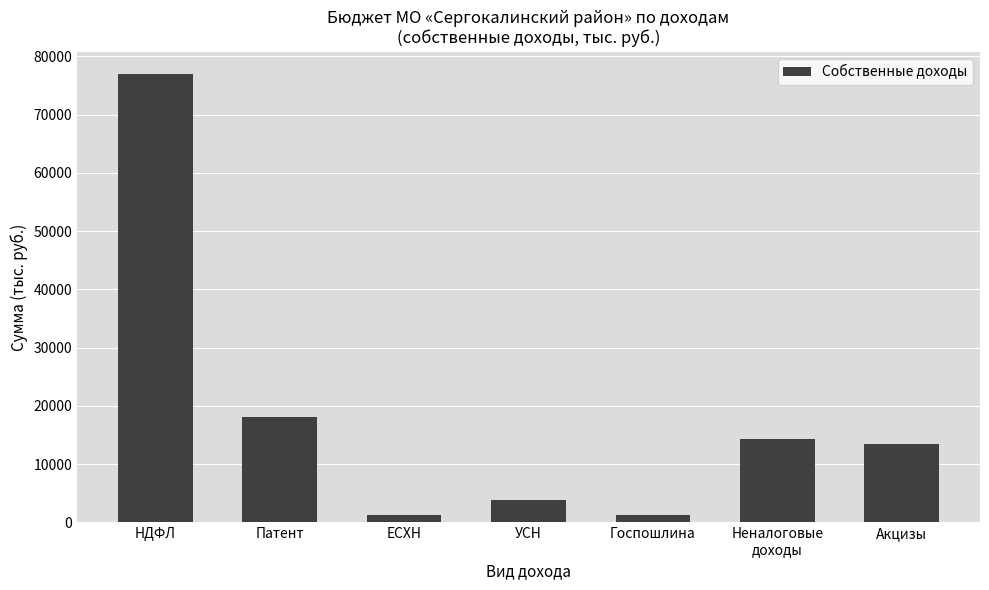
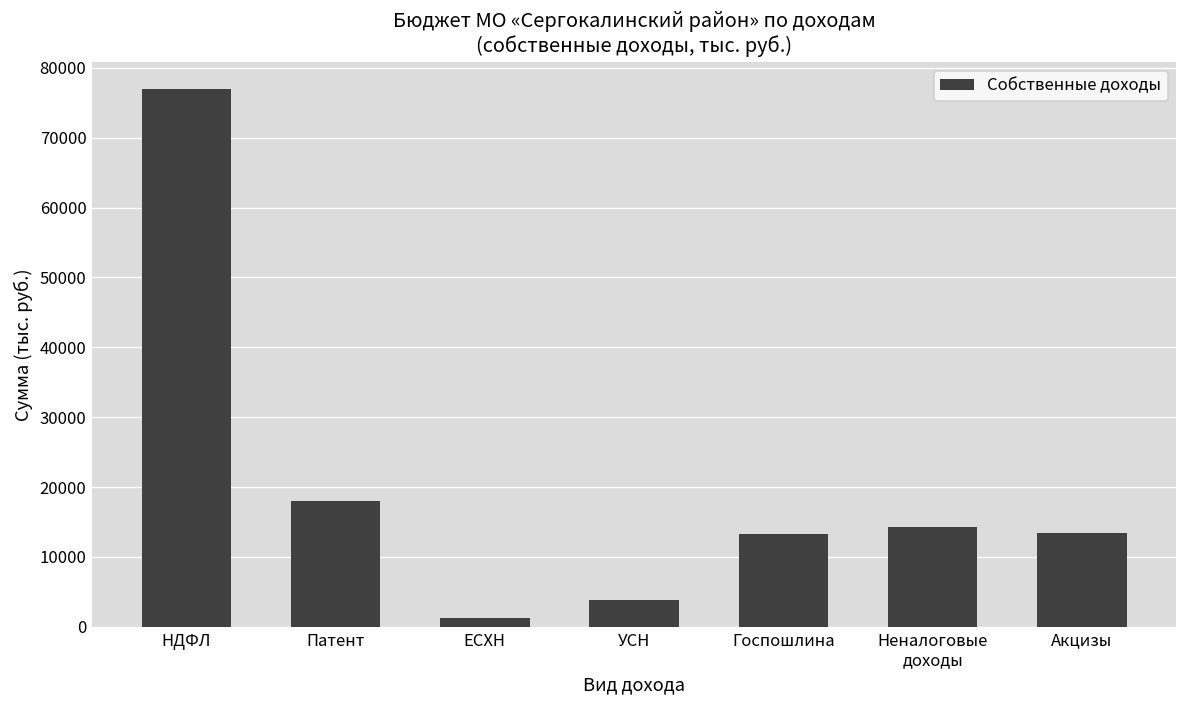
Госпошлина: 1000 -> 13000
